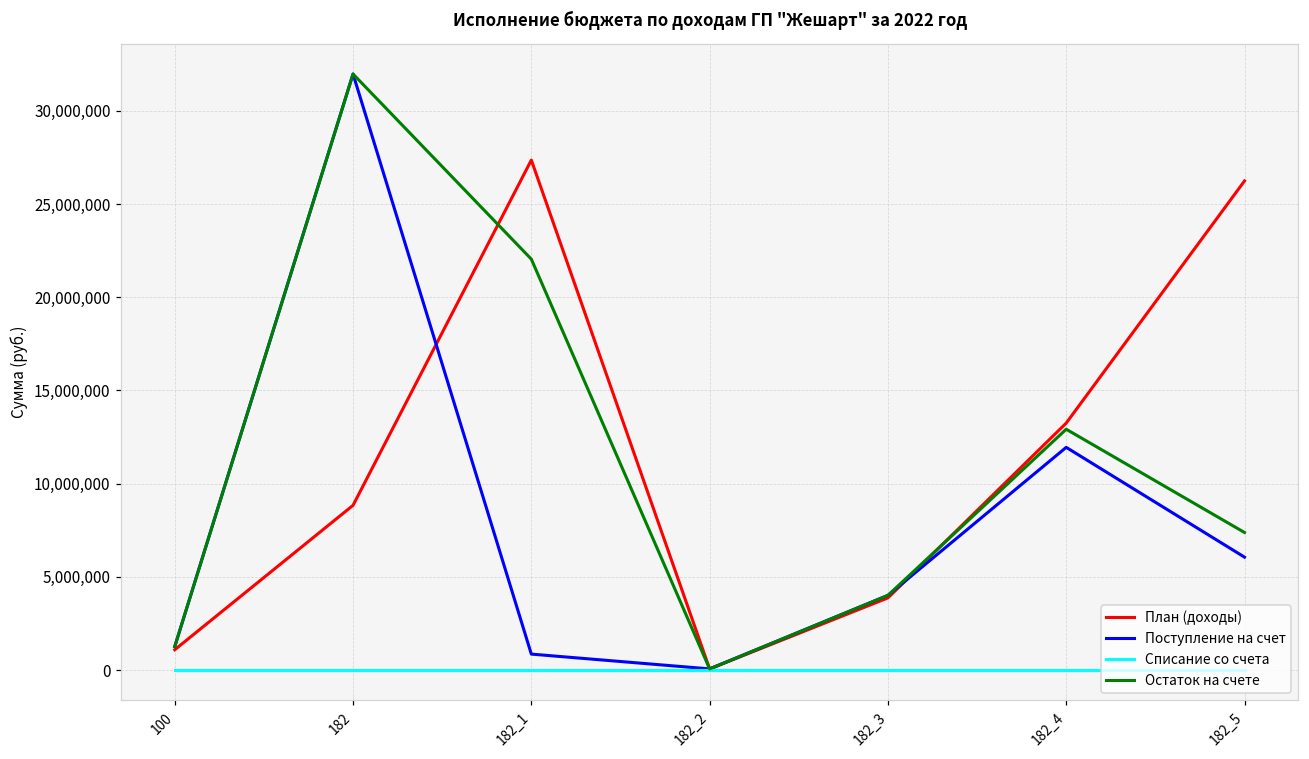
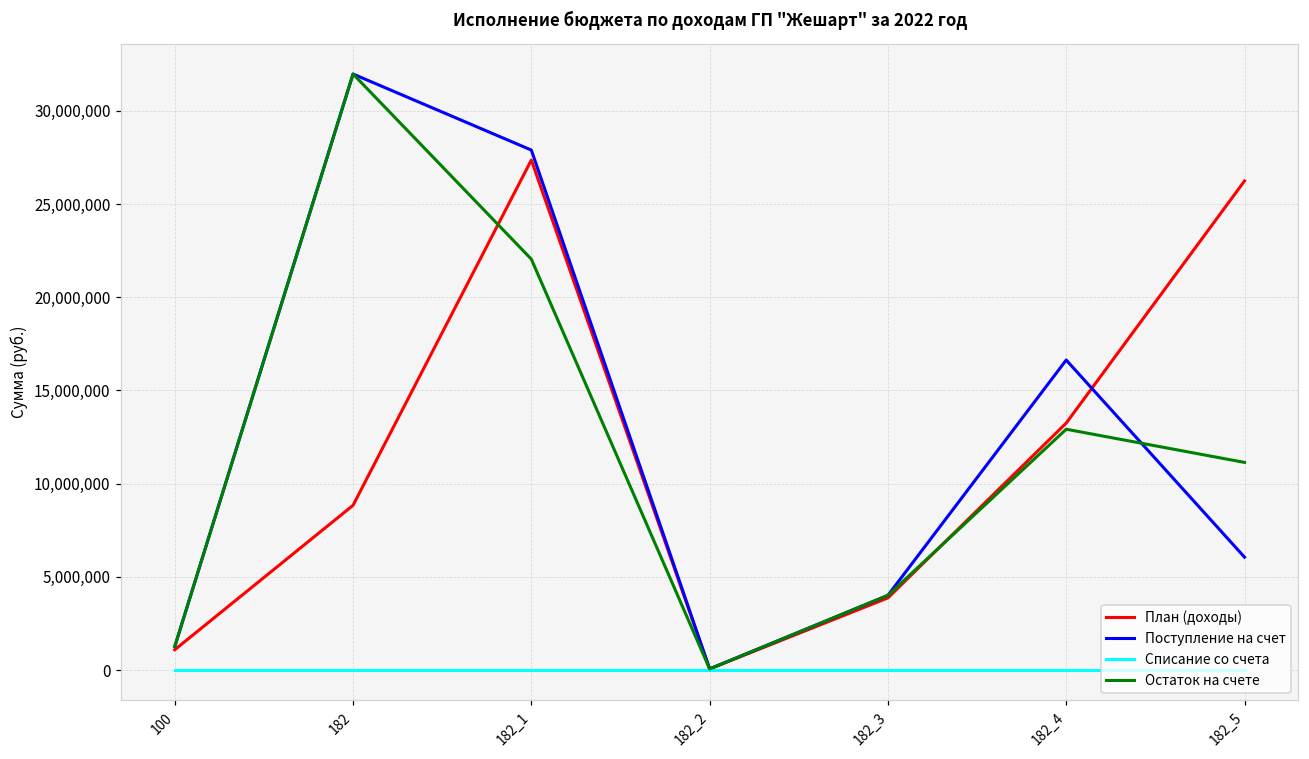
Поступление на счет, 182_1: 900,000 -> 27,900,000
Поступление на счет, 182_4: 11,900,000 -> 16,600,000
Остаток на счете, 182_5: 7,400,000 -> 11,100,000
